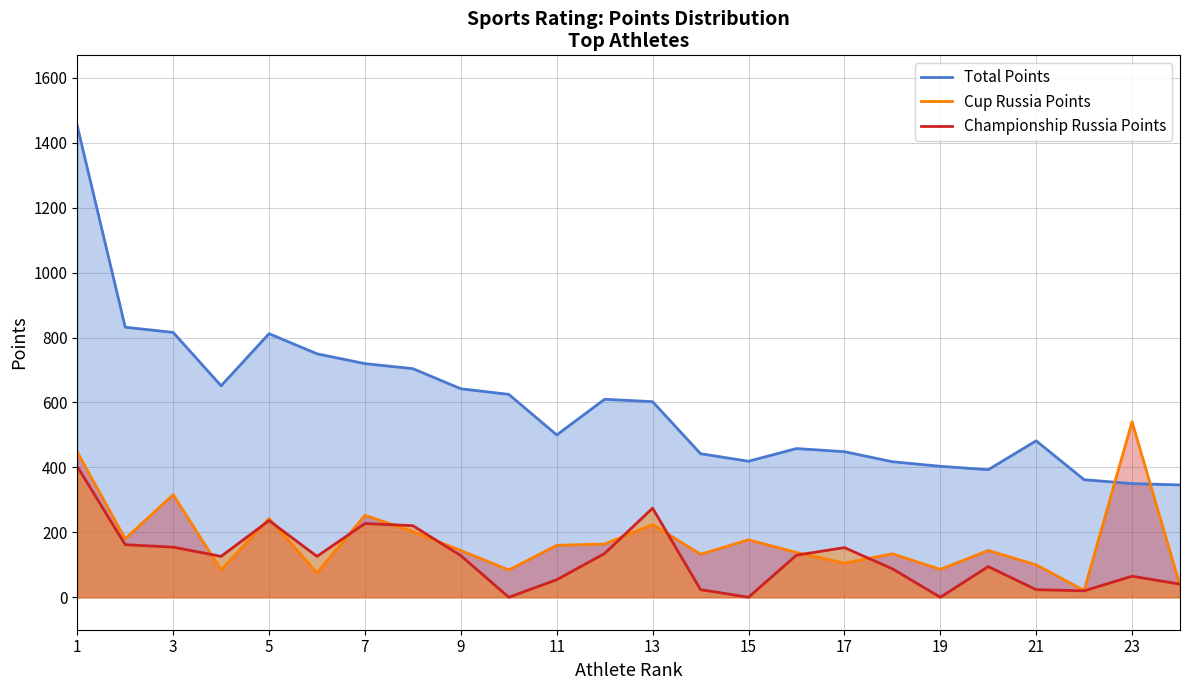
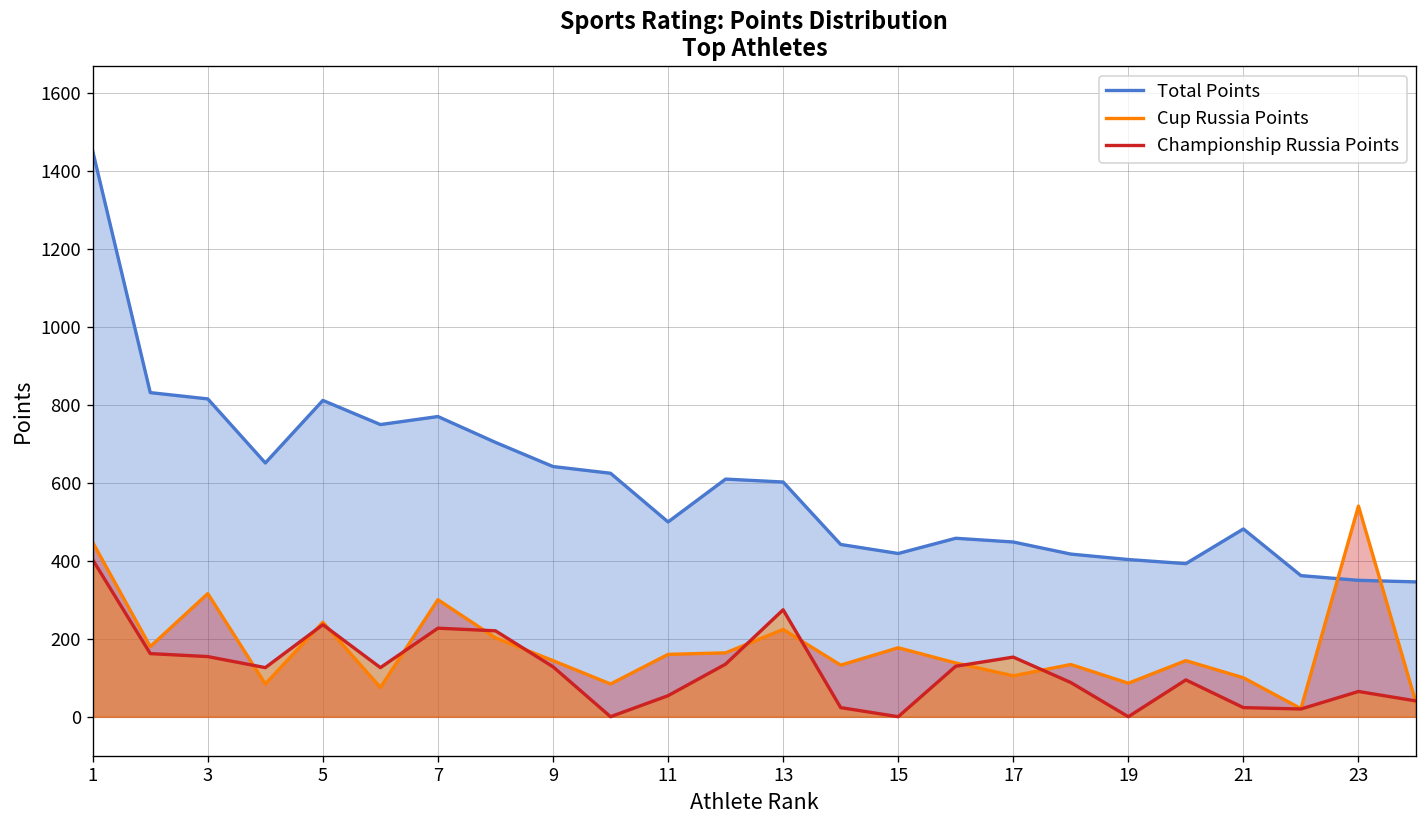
Total Points, 7: 720 -> 770
Cup Russia Points, 7: 250 -> 300
